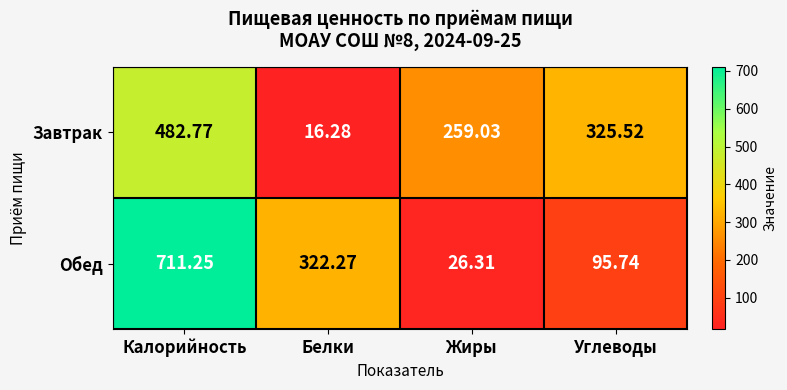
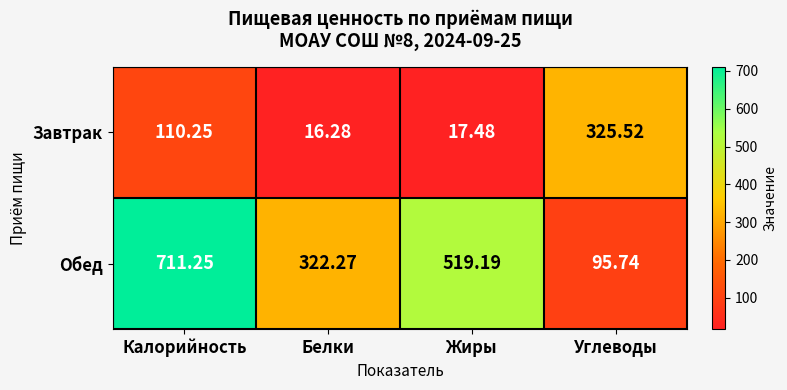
Завтрак, Калорийность: 482.77 -> 110.25
Завтрак, Жиры: 259.03 -> 17.48
Обед, Жиры: 26.31 -> 519.19
